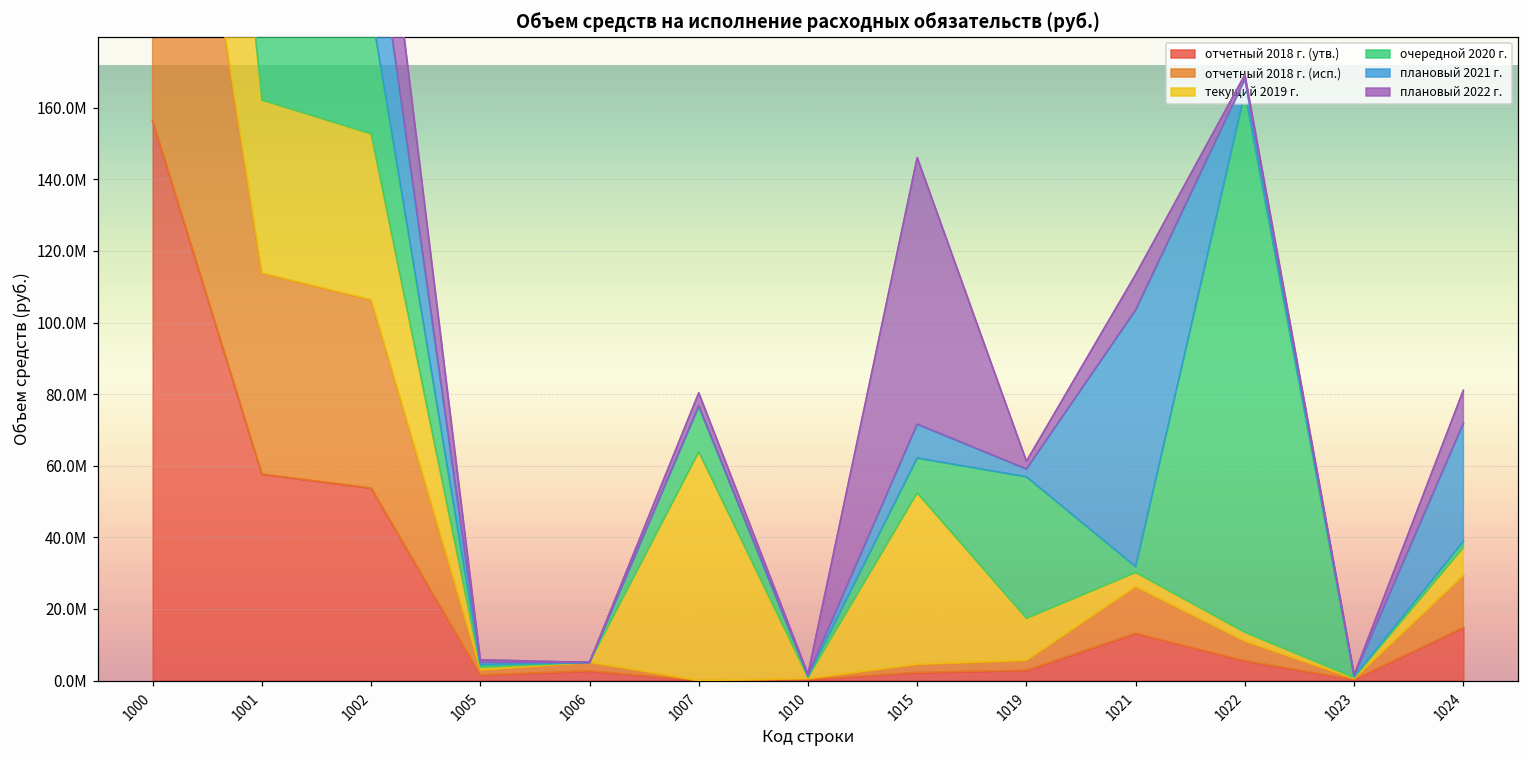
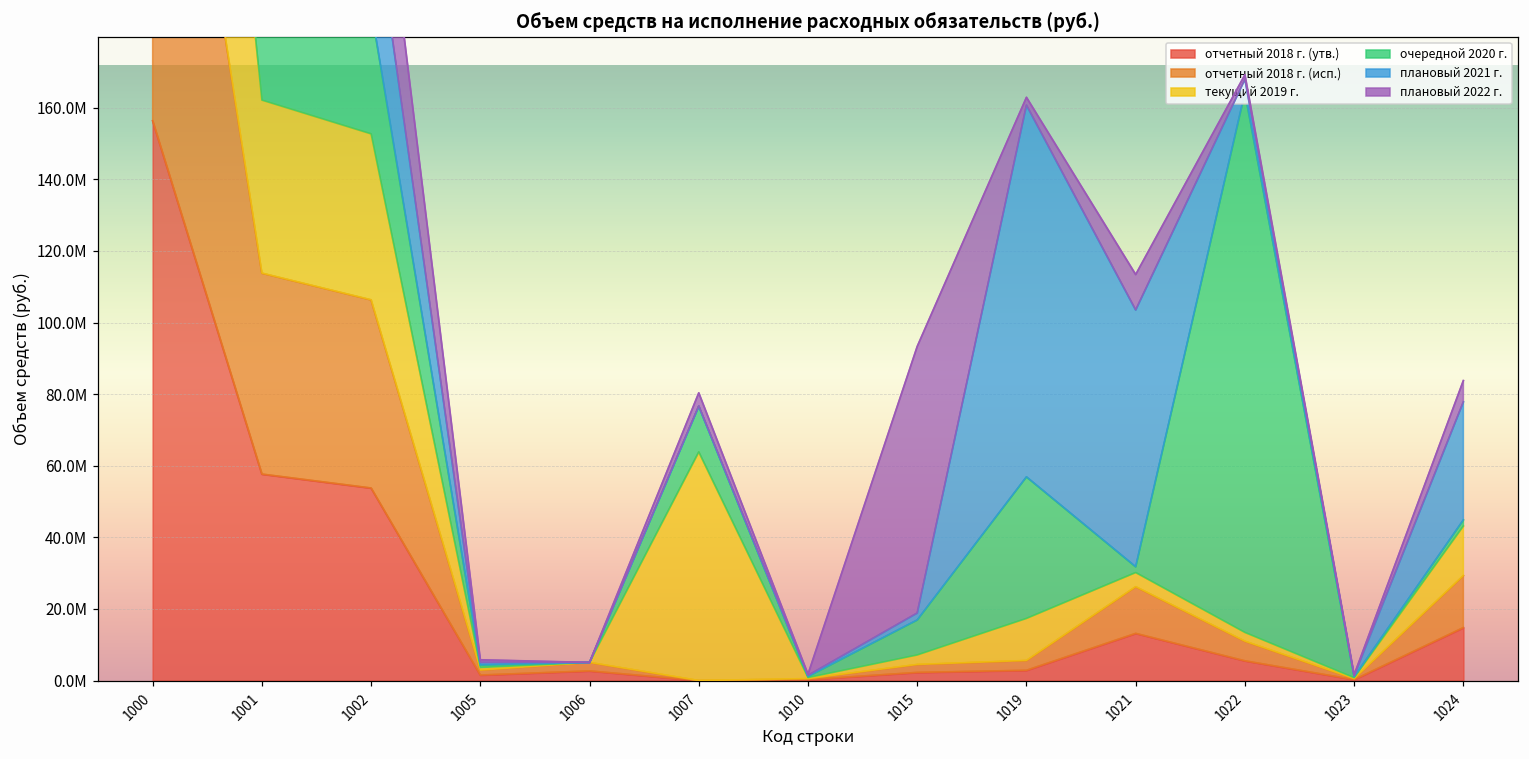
текущий 2019 г., 1015: 48000000 -> 3000000
плановый 2021 г., 1015: 9000000 -> 2000000
плановый 2021 г., 1019: 2000000 -> 104000000
текущий 2019 г., 1024: 8000000 -> 14000000
плановый 2022 г., 1024: 9000000 -> 6000000
